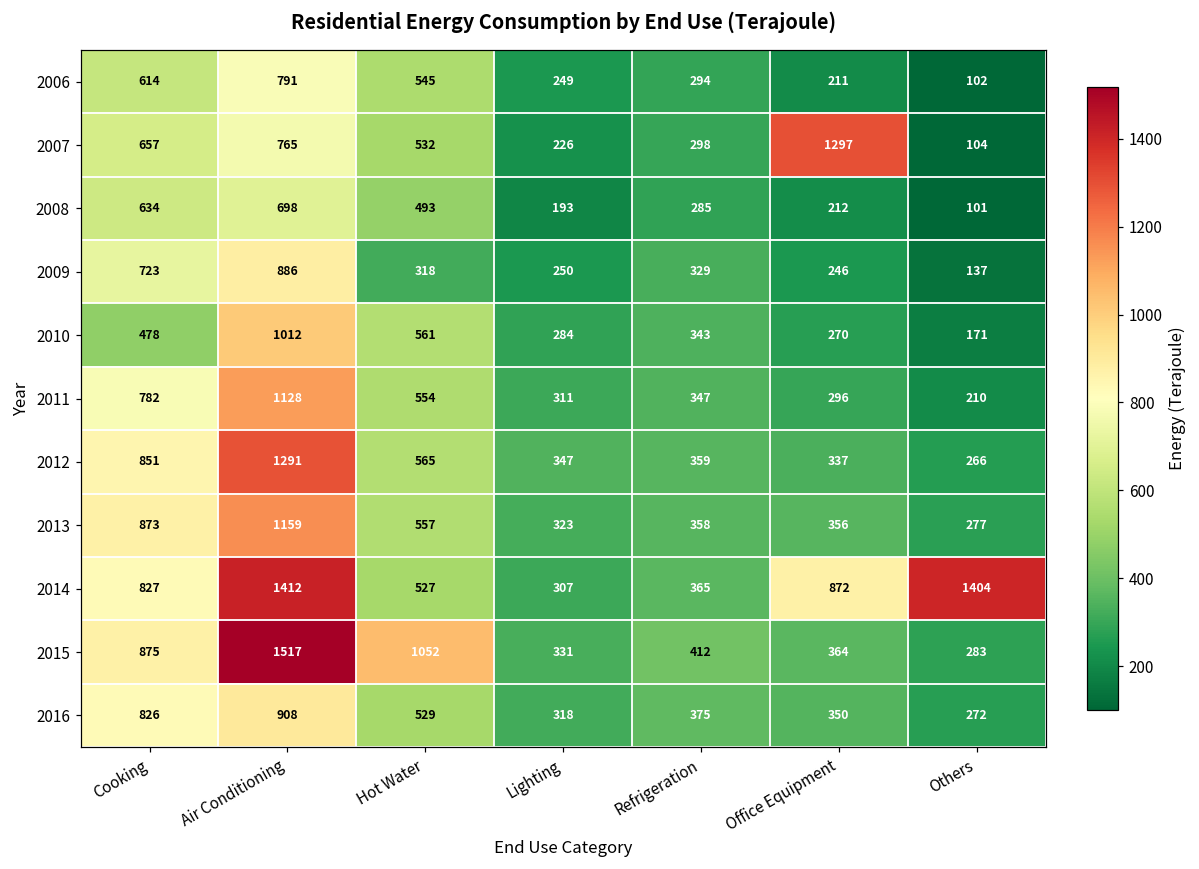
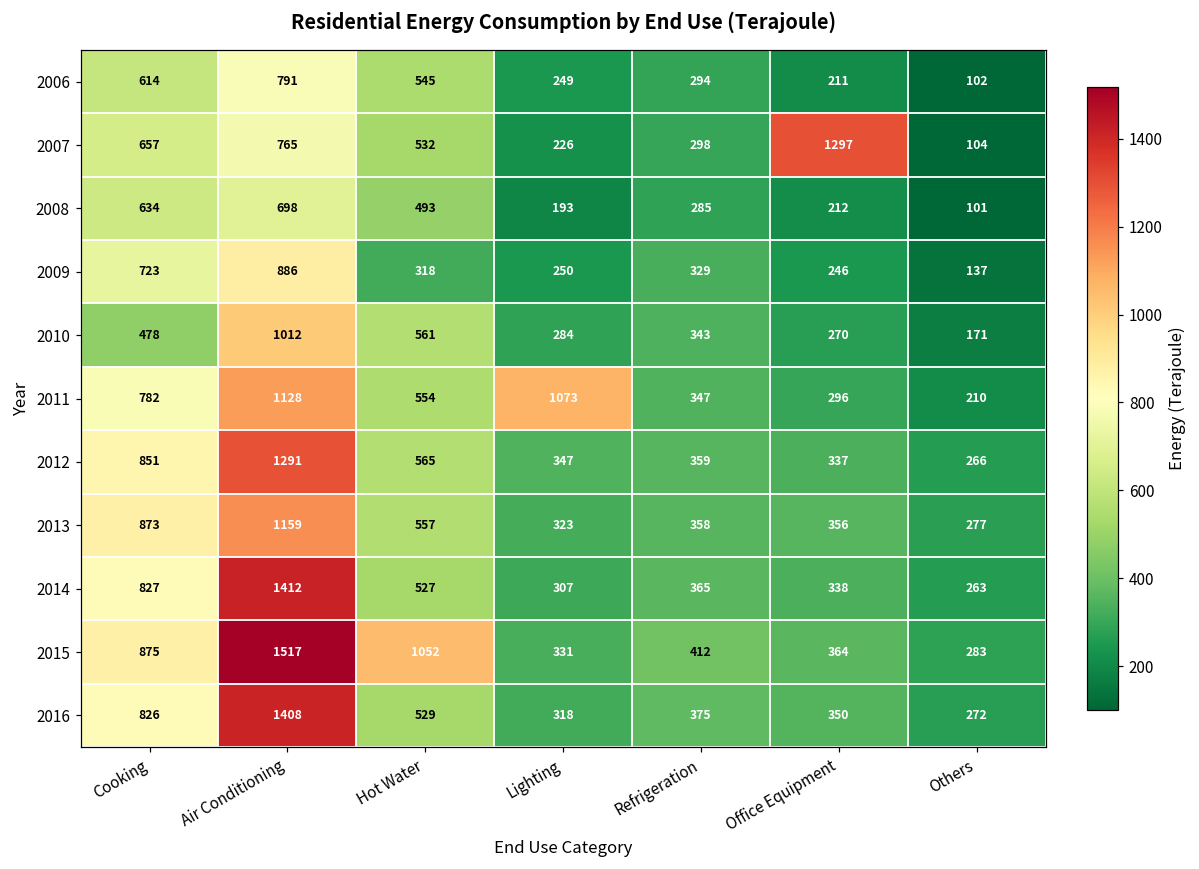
2011, Lighting: 311 -> 1073
2014, Office Equipment: 872 -> 338
2014, Others: 1404 -> 263
2016, Air Conditioning: 908 -> 1408
